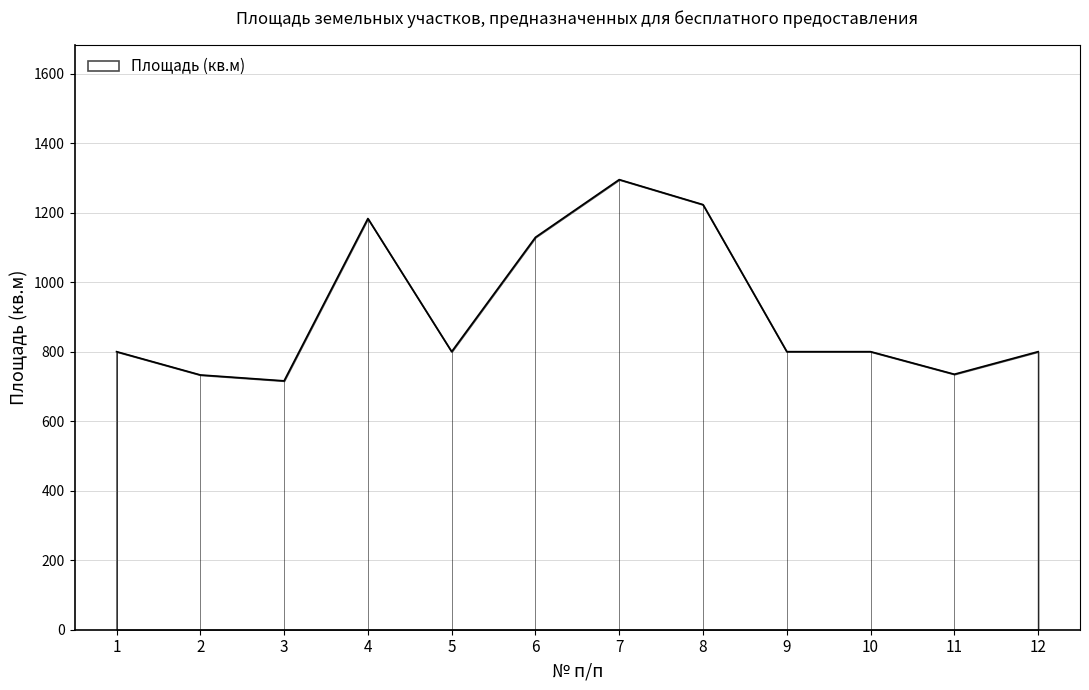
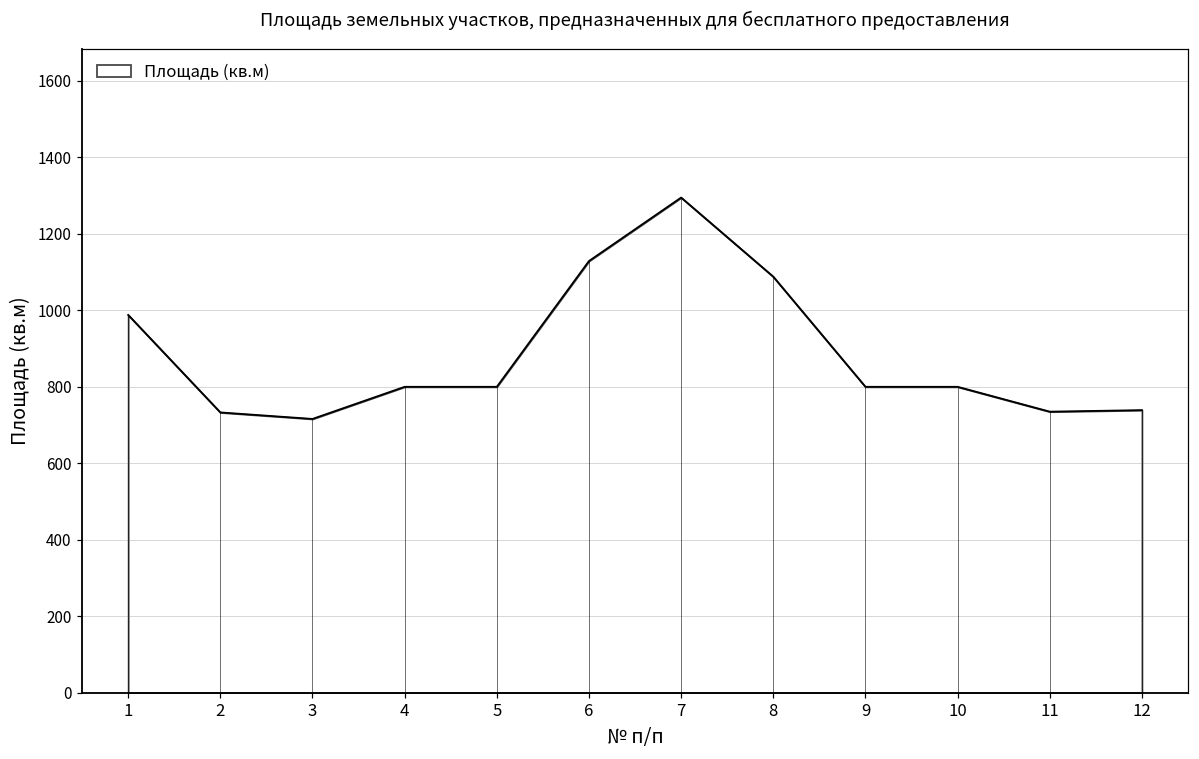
Площадь (кв.м), 1: 800 -> 990
Площадь (кв.м), 4: 1180 -> 800
Площадь (кв.м), 8: 1220 -> 1090
Площадь (кв.м), 12: 800 -> 740
